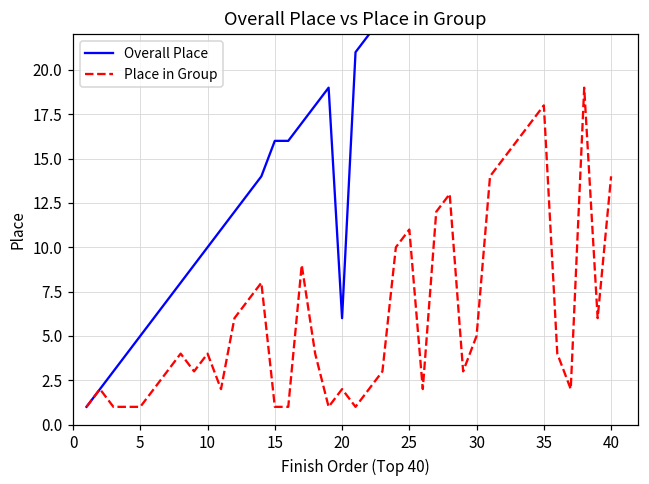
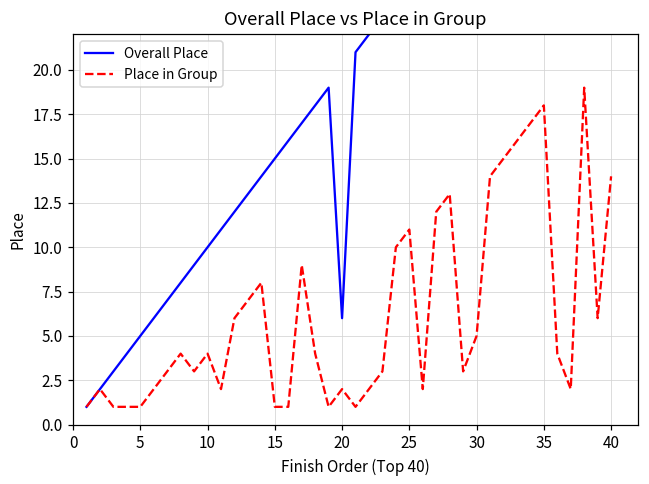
Overall Place, 15: 16 -> 15
